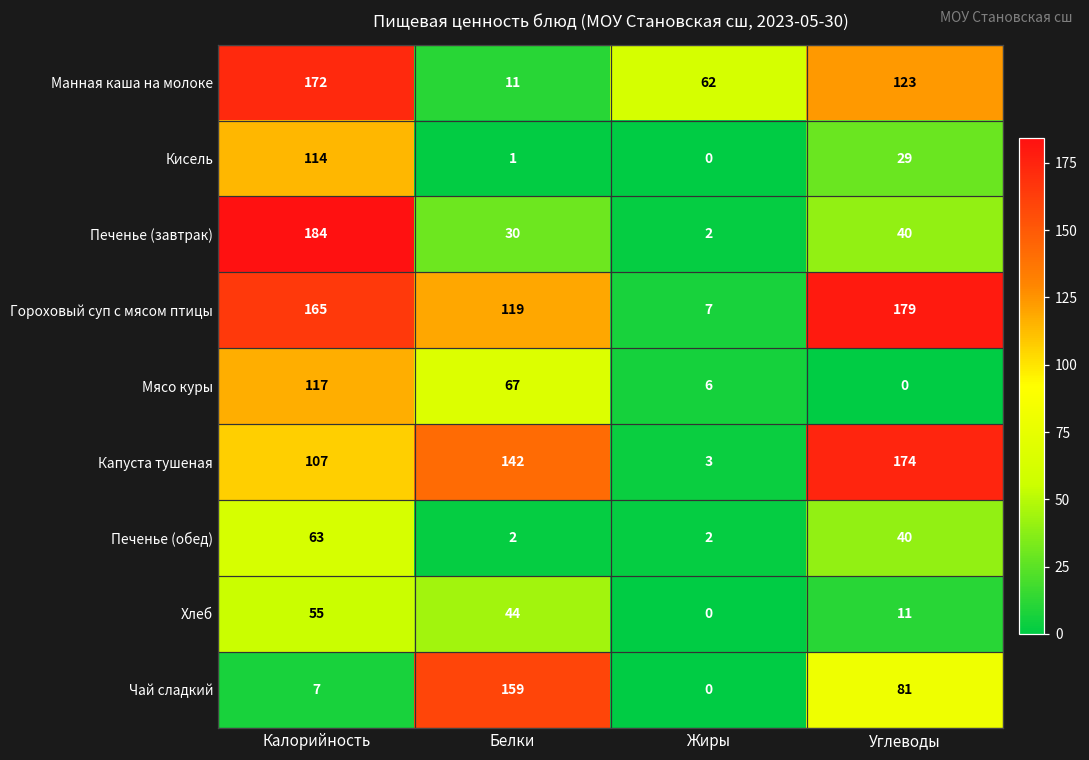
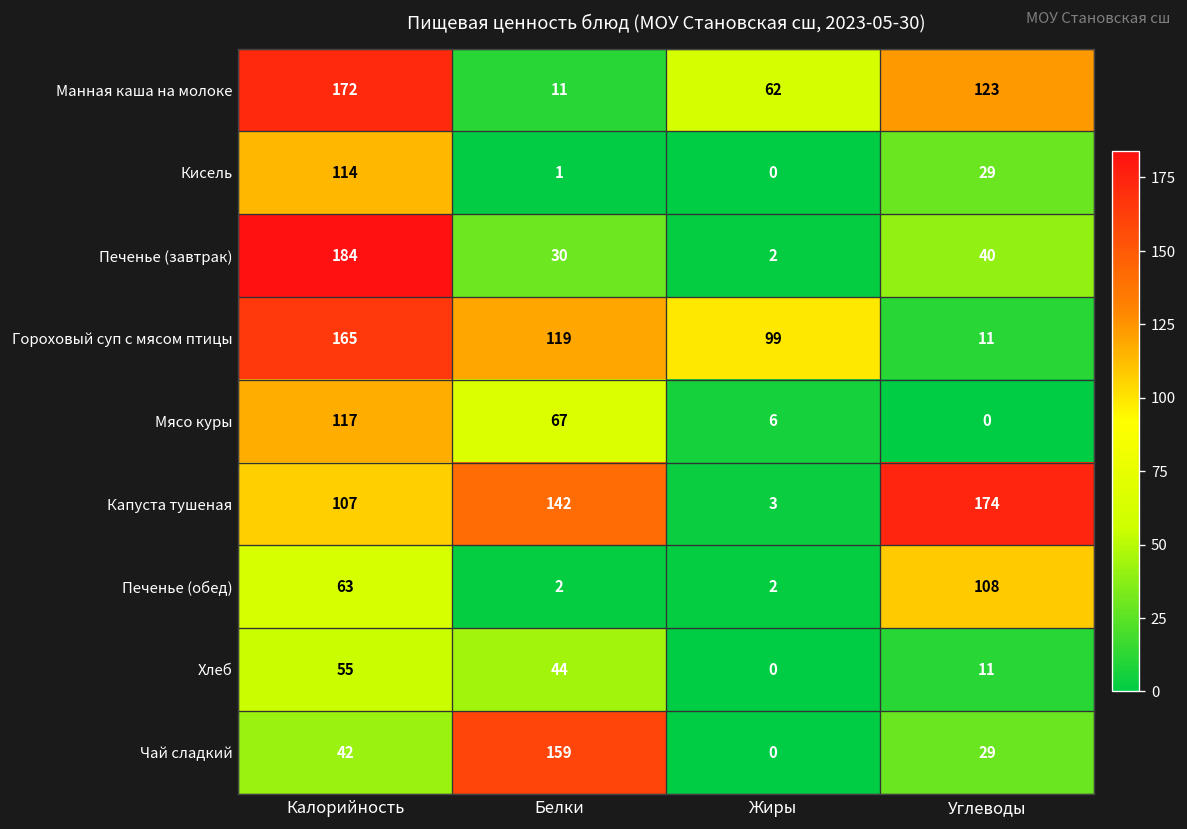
Гороховый суп с мясом птицы, Жиры: 7 -> 99
Гороховый суп с мясом птицы, Углеводы: 179 -> 11
Печенье (обед), Углеводы: 40 -> 108
Чай сладкий, Калорийность: 7 -> 42
Чай сладкий, Углеводы: 81 -> 29
